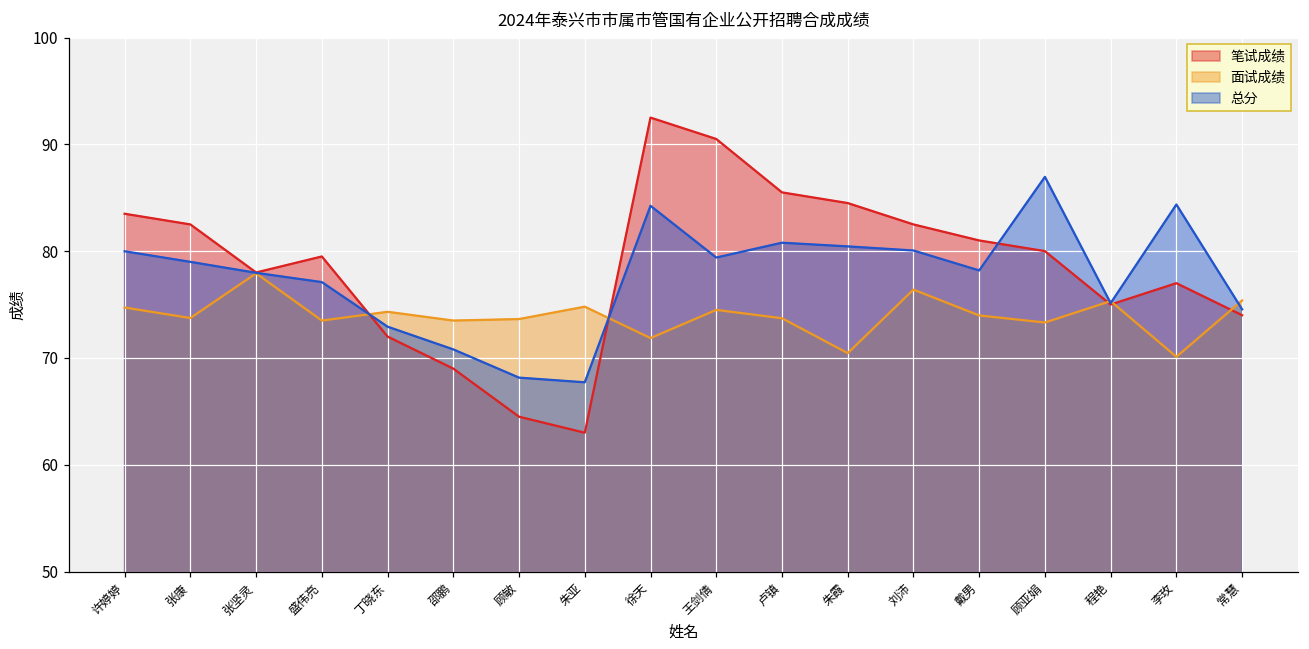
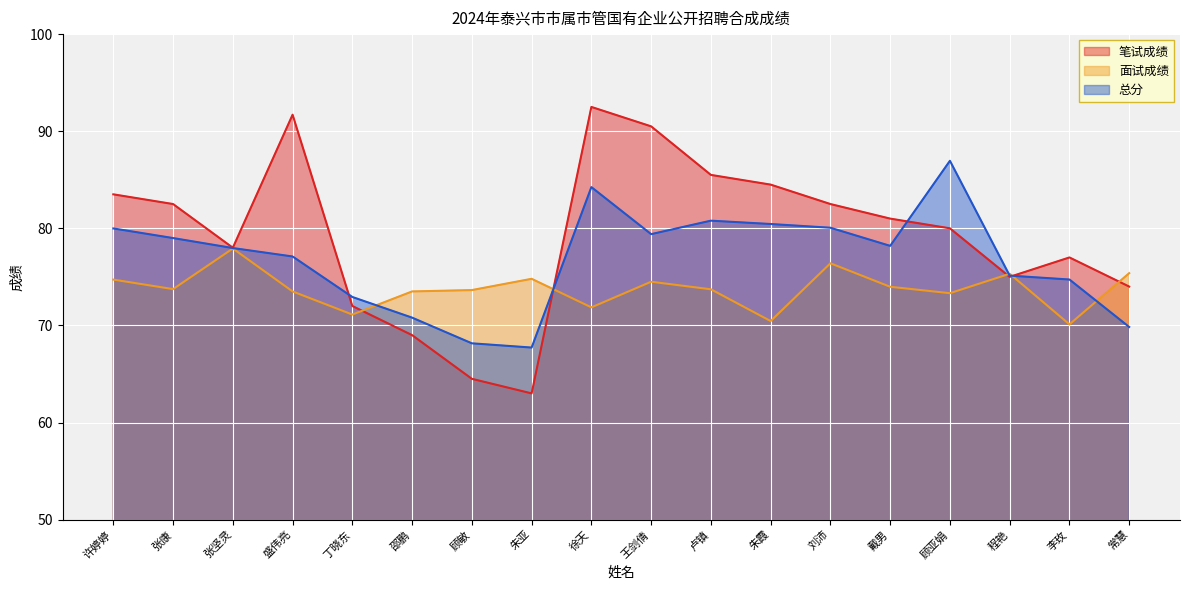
笔试成绩, 盛伟亮: 80 -> 92
面试成绩, 丁晓东: 74 -> 71
总分, 李玫: 84 -> 75
总分, 常慧: 75 -> 70
